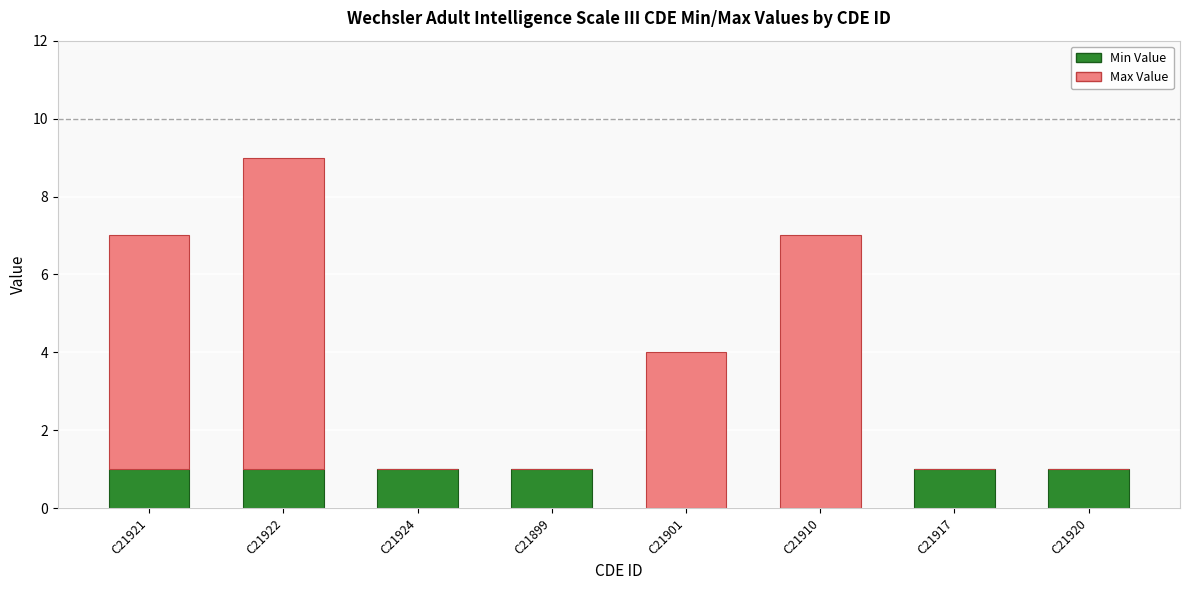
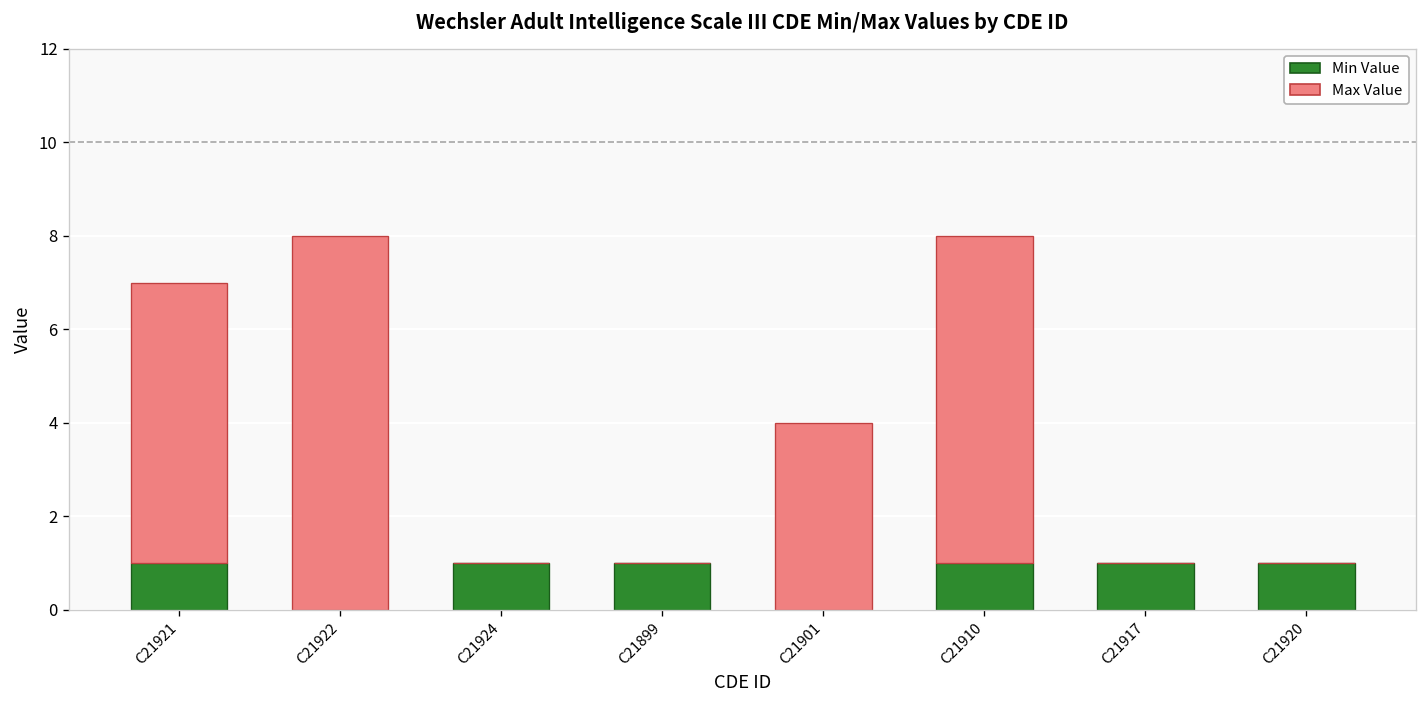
Min Value, C21922: 1 -> 0
Min Value, C21910: 0 -> 1
